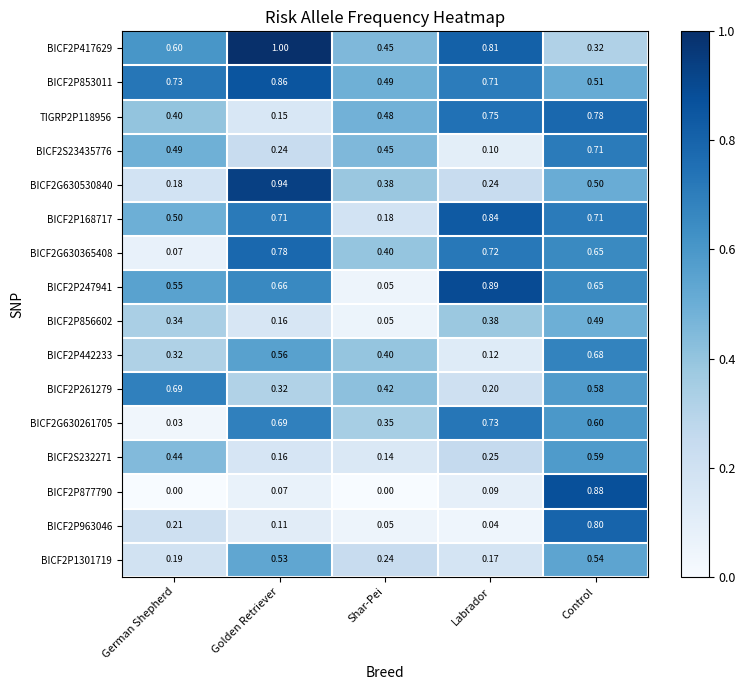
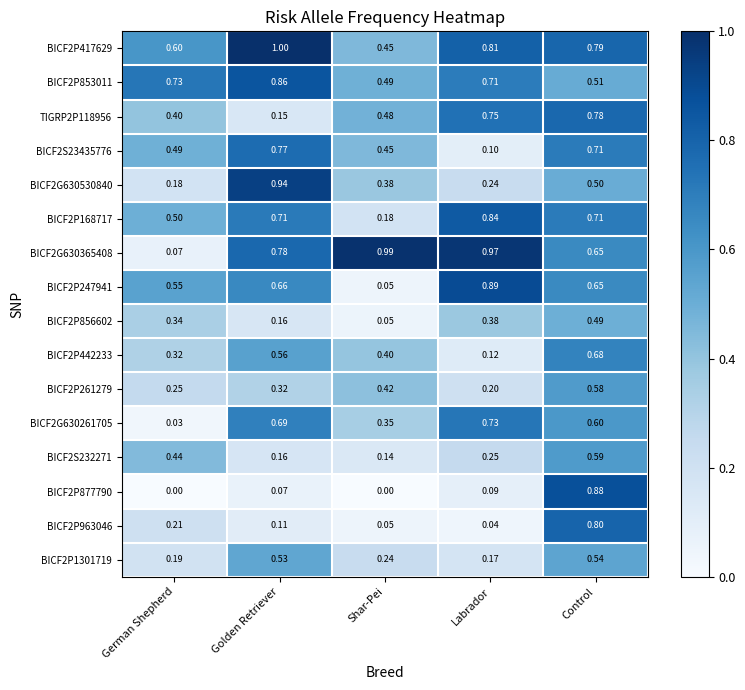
BICF2P417629, Control: 0.32 -> 0.79
BICF2S23435776, Golden Retriever: 0.24 -> 0.77
BICF2G630365408, Shar-Pei: 0.40 -> 0.99
BICF2G630365408, Labrador: 0.72 -> 0.97
BICF2P261279, German Shepherd: 0.69 -> 0.25
